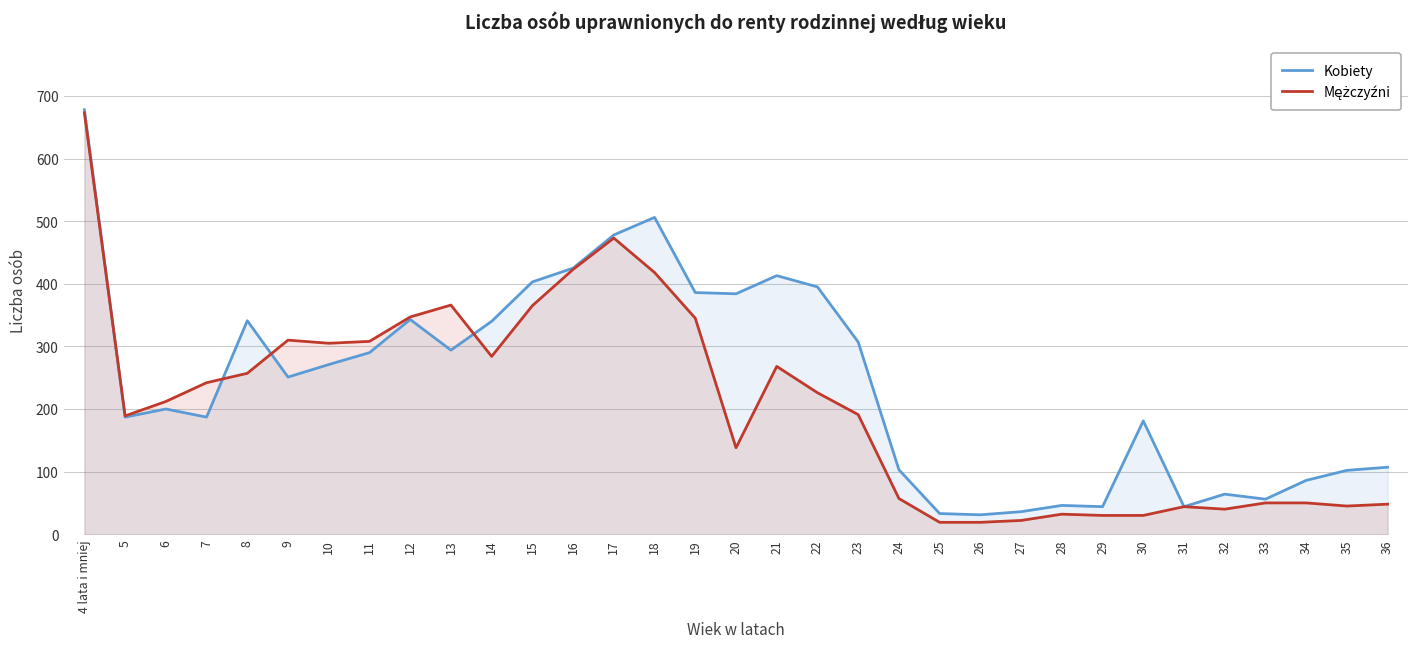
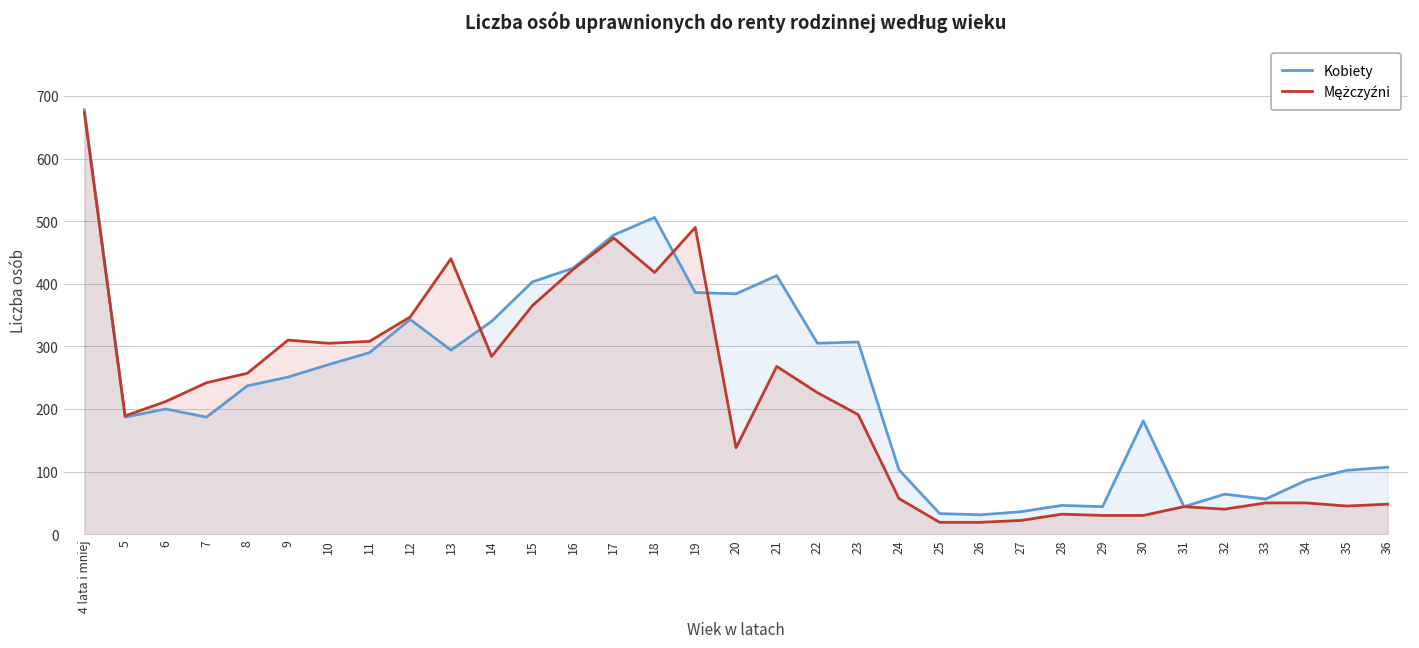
Kobiety, 8: 340 -> 240
Mężczyźni, 13: 370 -> 440
Mężczyźni, 19: 350 -> 490
Kobiety, 22: 400 -> 310
